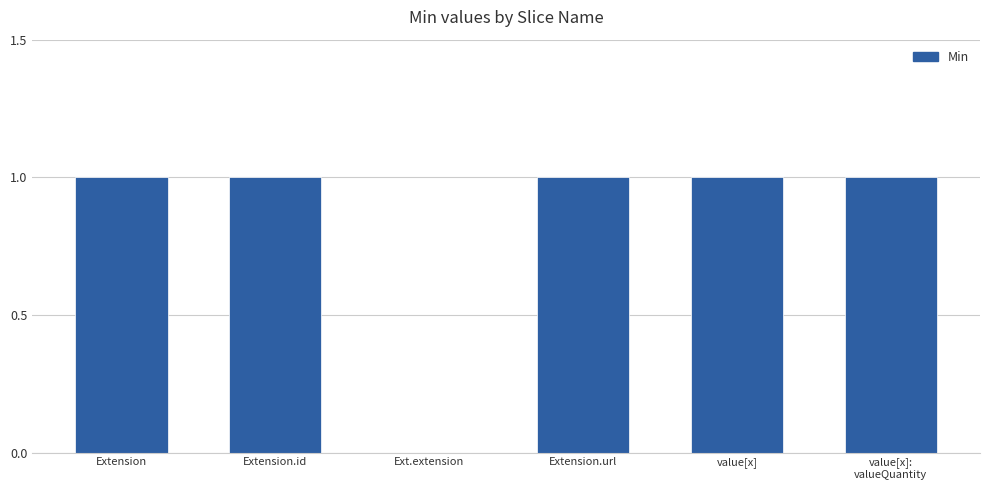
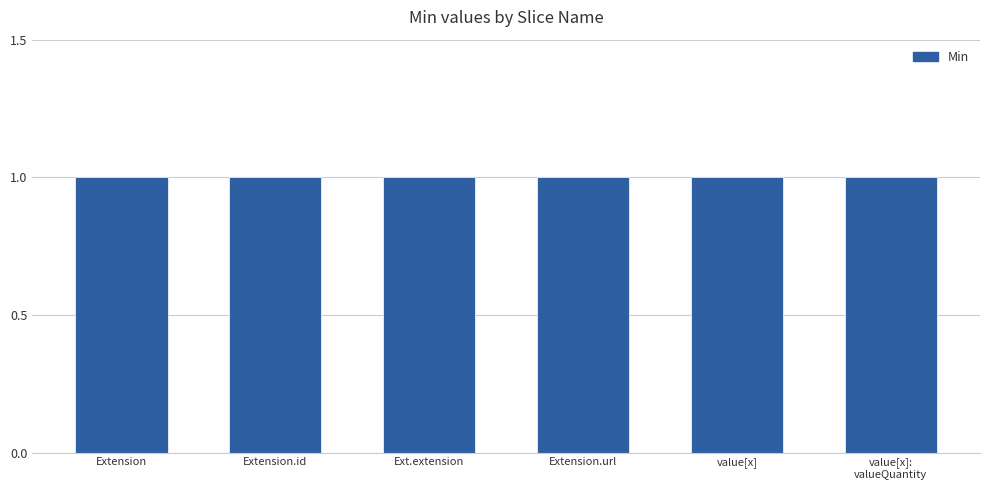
Ext.extension: 0 -> 1
